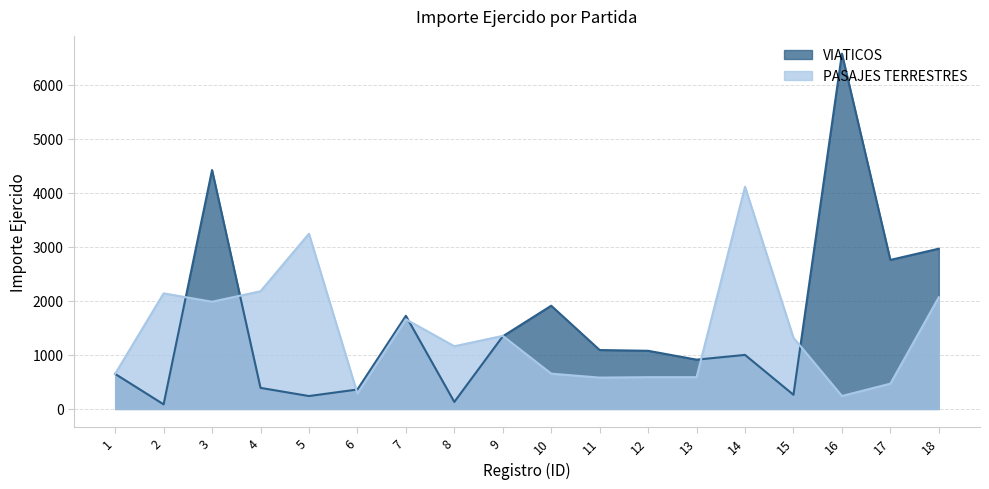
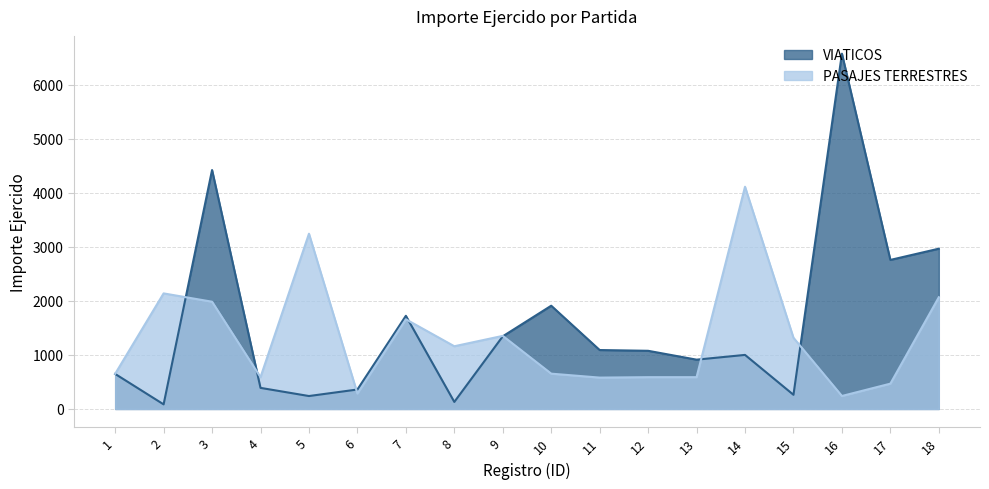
PASAJES TERRESTRES, 4: 2200 -> 600
